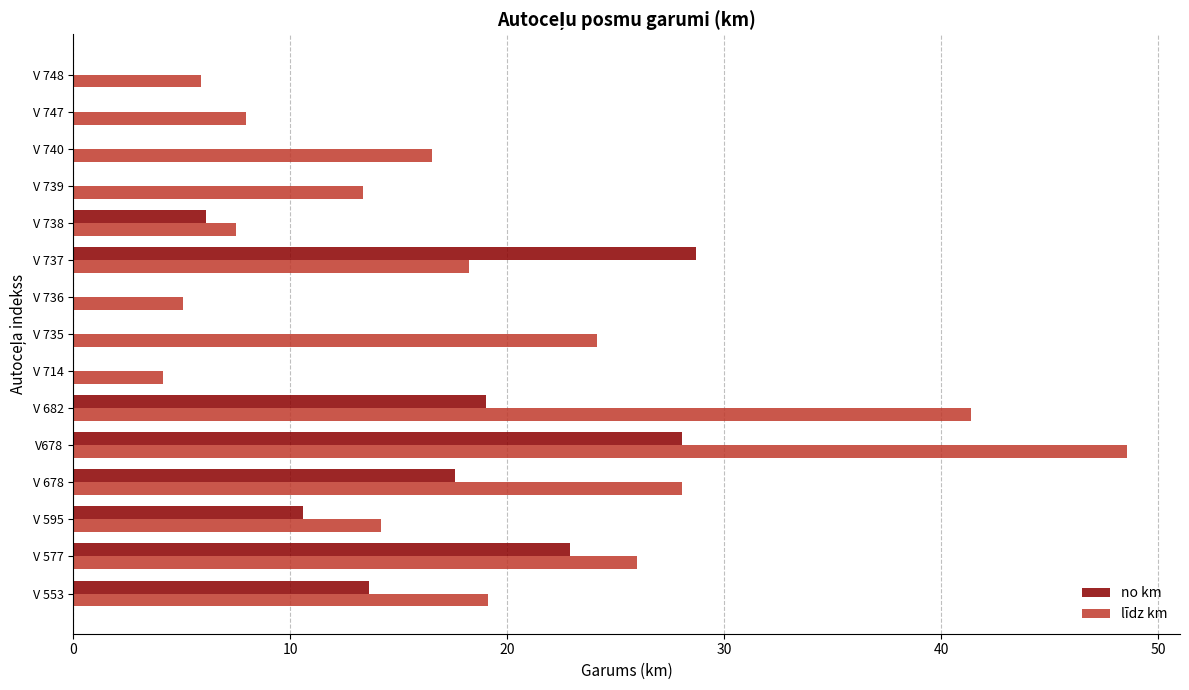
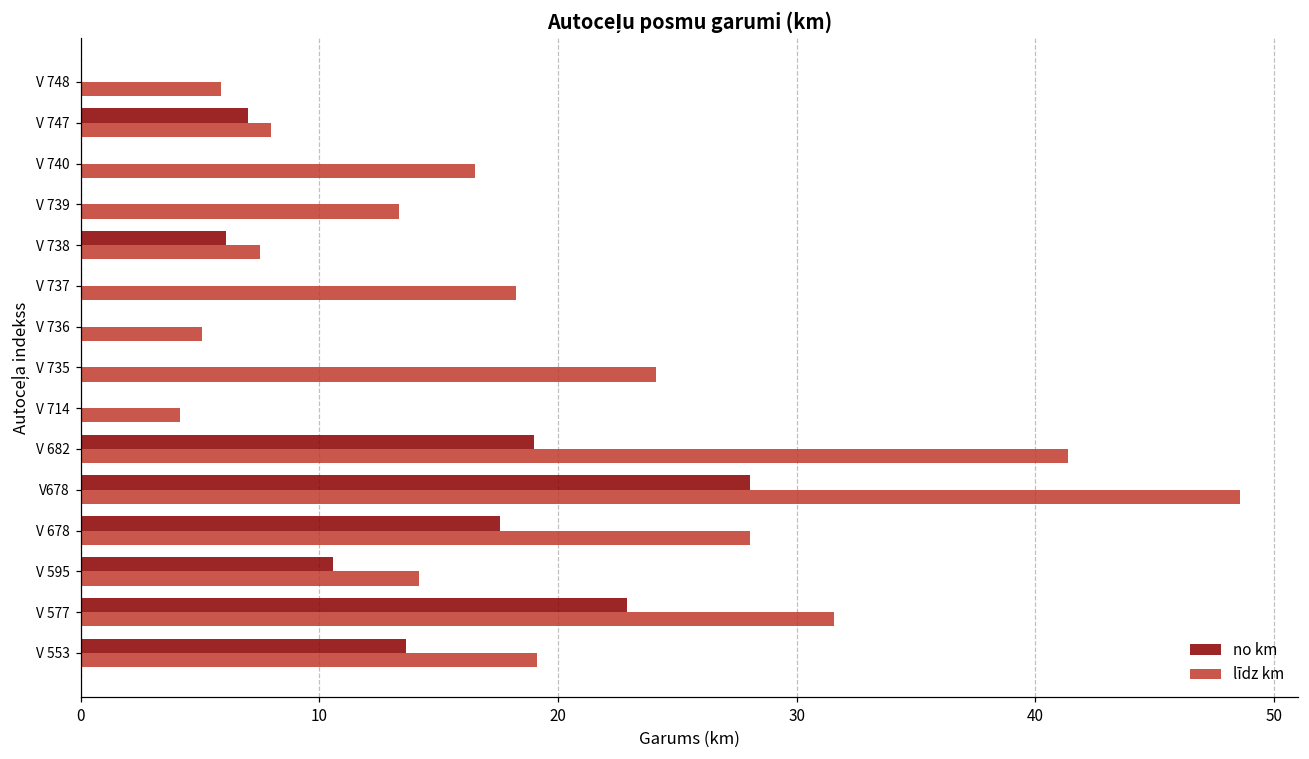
no km, V 747: 0 -> 7
no km, V 737: 28.7 -> 0.0
līdz km, V 577: 26.0 -> 31.6
